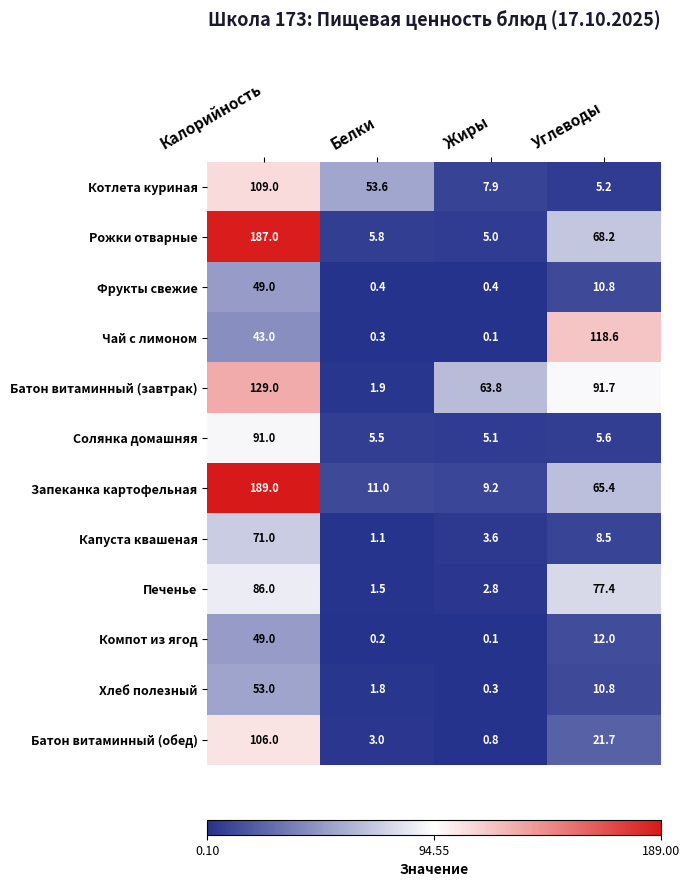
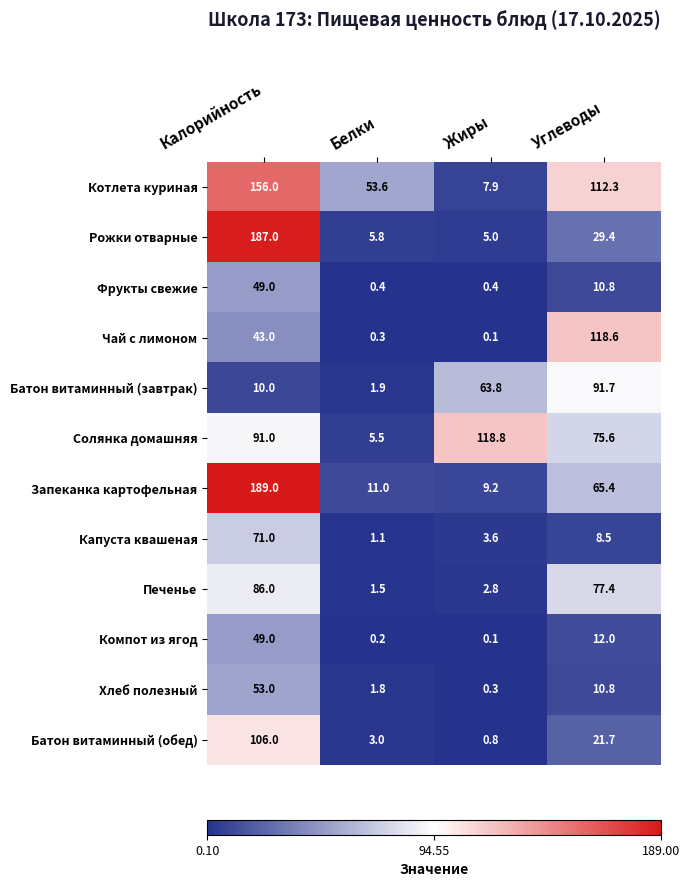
Котлета куриная, Калорийность: 109.0 -> 156.0
Котлета куриная, Углеводы: 5.2 -> 112.3
Рожки отварные, Углеводы: 68.2 -> 29.4
Батон витаминный (завтрак), Калорийность: 129.0 -> 10.0
Солянка домашняя, Жиры: 5.1 -> 118.8
Солянка домашняя, Углеводы: 5.6 -> 75.6
